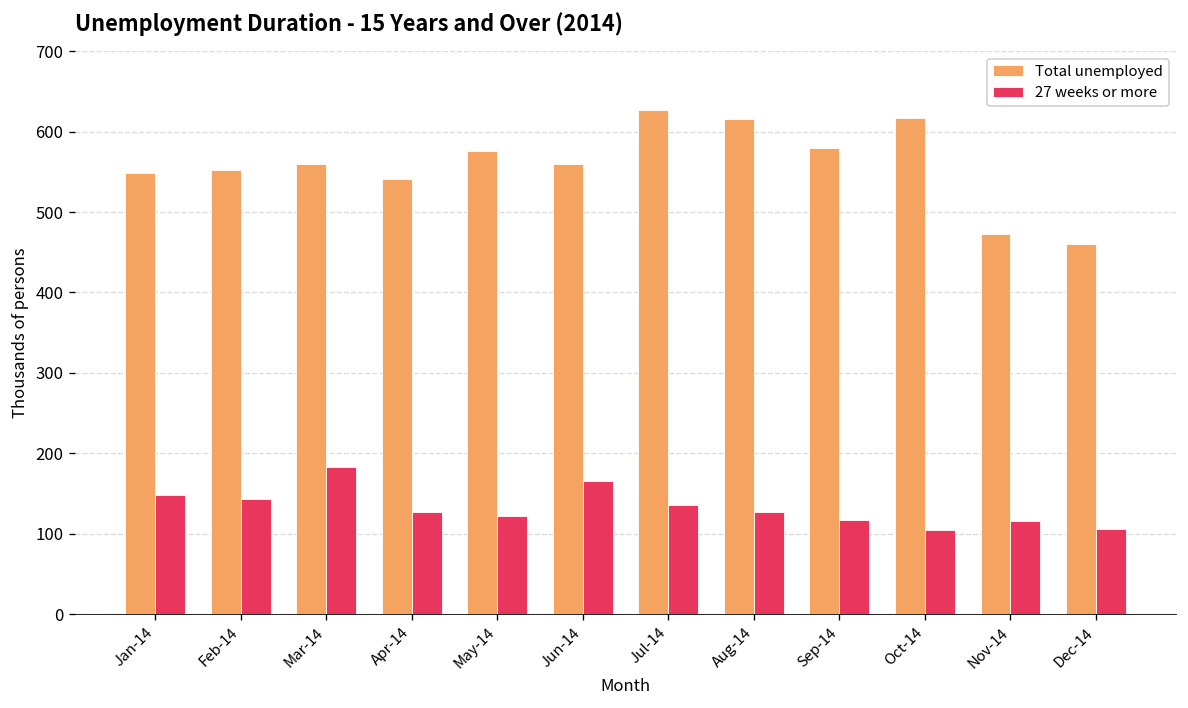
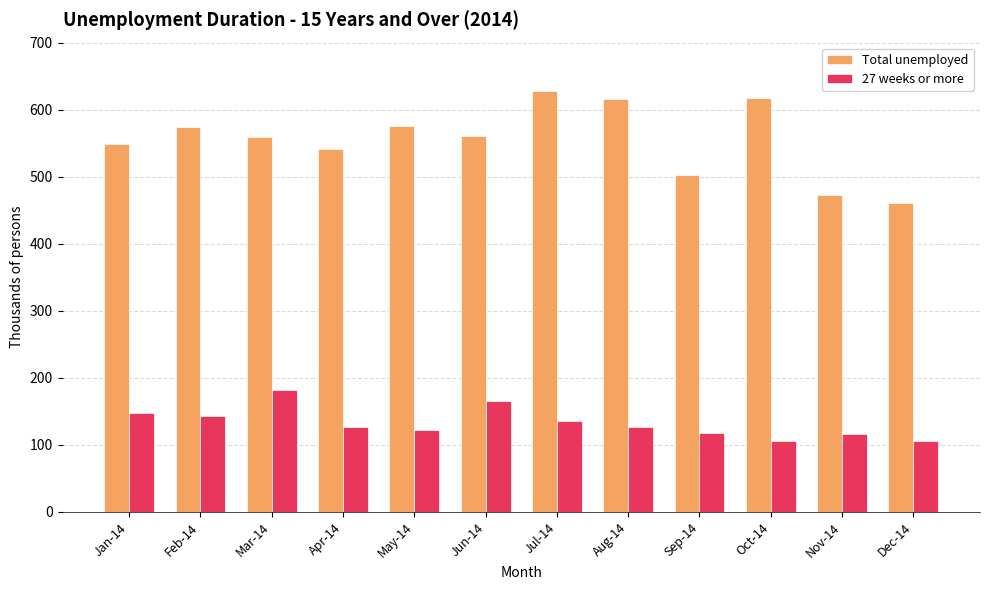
Total unemployed, Feb-14: 550 -> 570
Total unemployed, Sep-14: 580 -> 500
